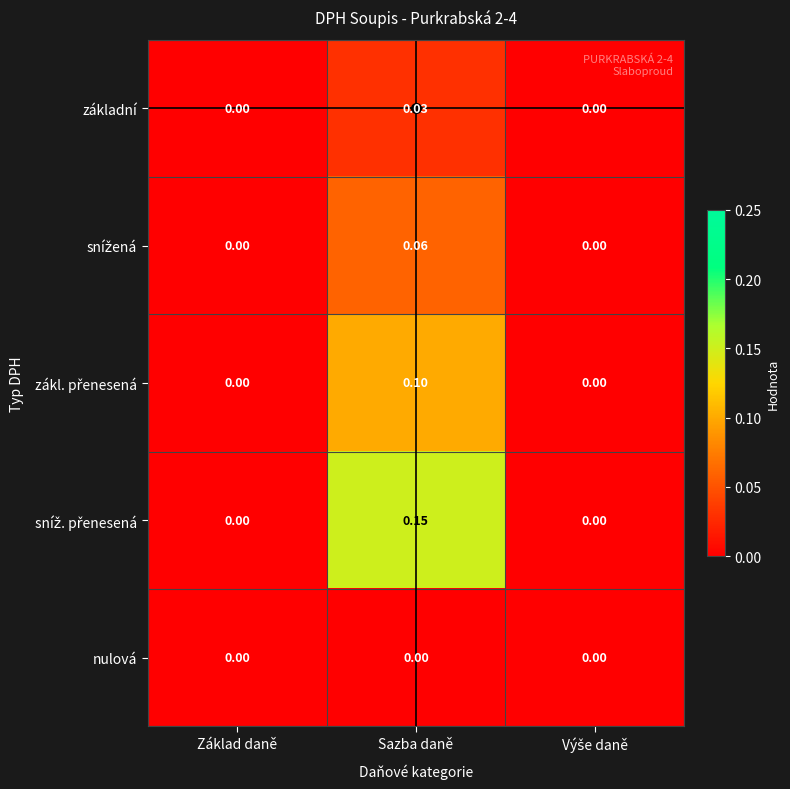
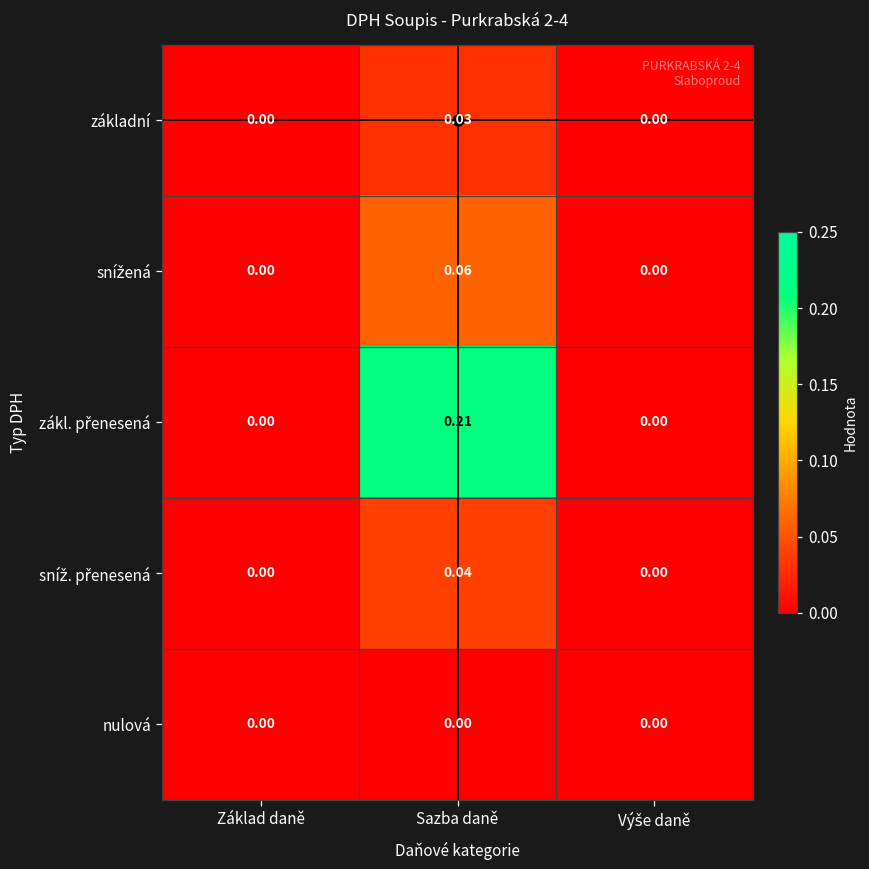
zákl. přenesená, Sazba daně: 0.10 -> 0.21
sníž. přenesená, Sazba daně: 0.15 -> 0.04
